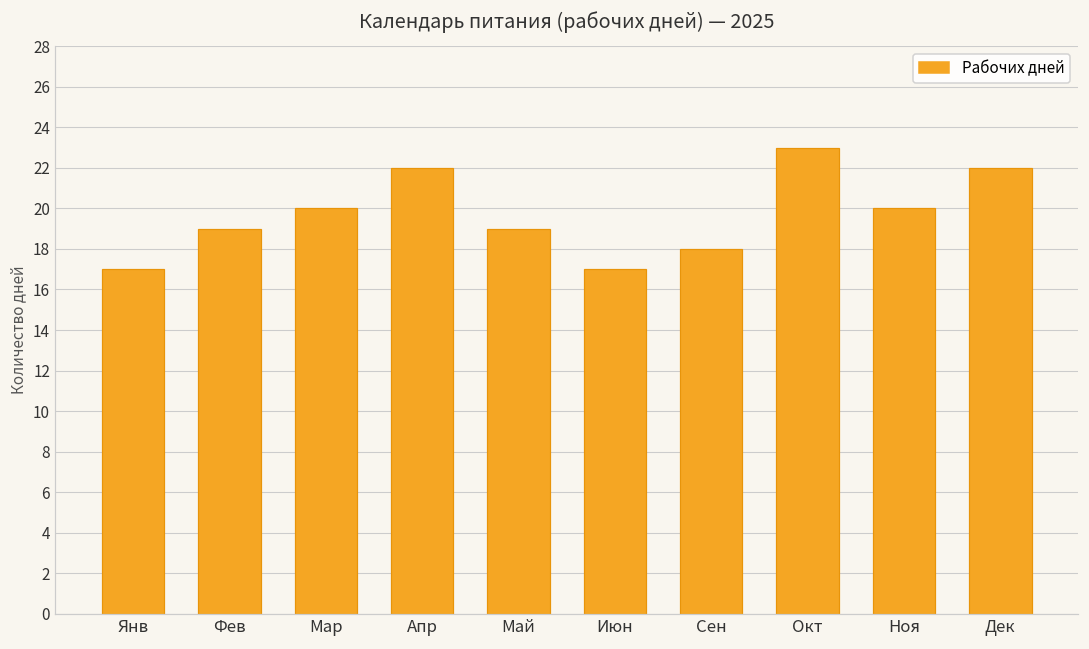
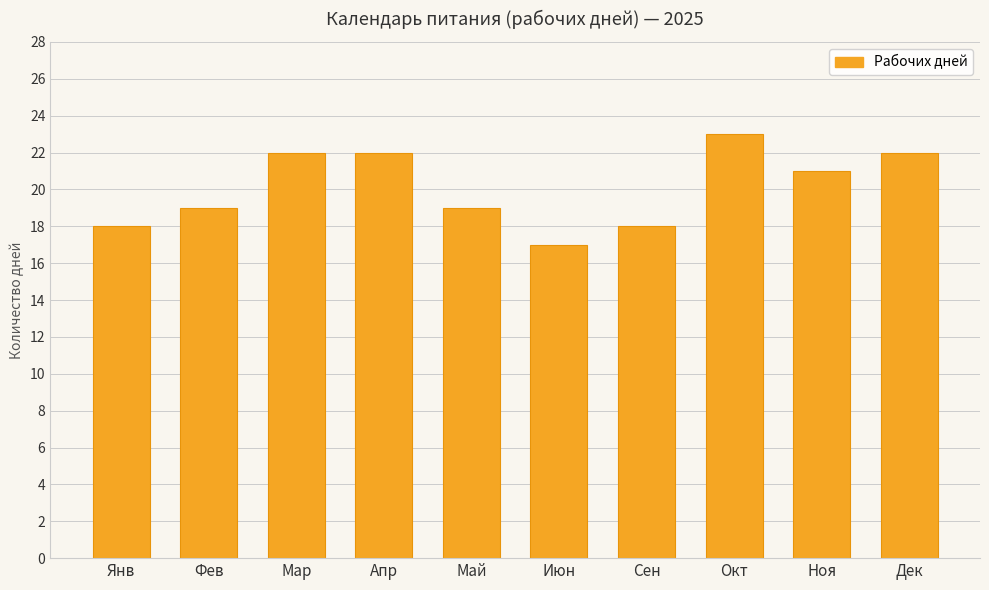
Янв: 17 -> 18
Мар: 20 -> 22
Ноя: 20 -> 21
